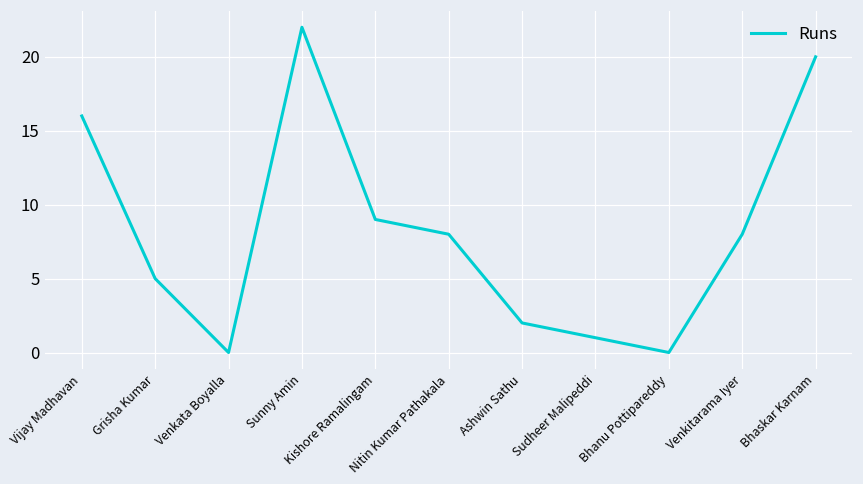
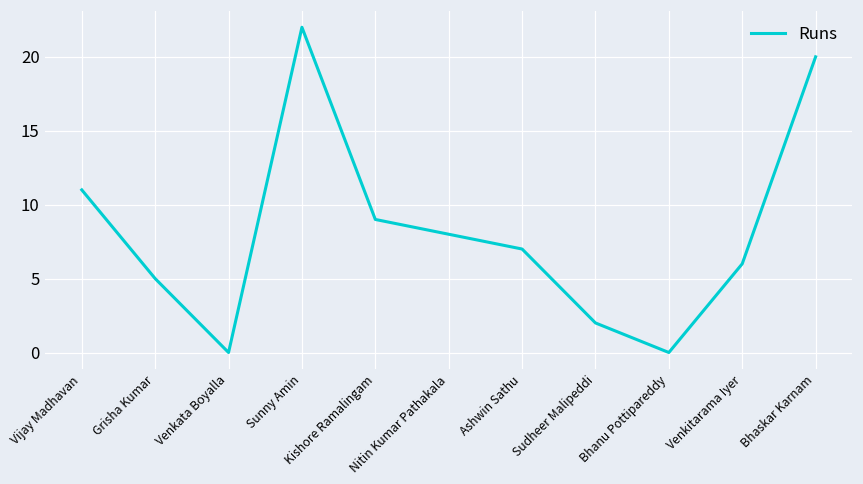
Vijay Madhavan: 16 -> 11
Ashwin Sathu: 2 -> 7
Sudheer Malipeddi: 1 -> 2
Venkitarama Iyer: 8 -> 6
